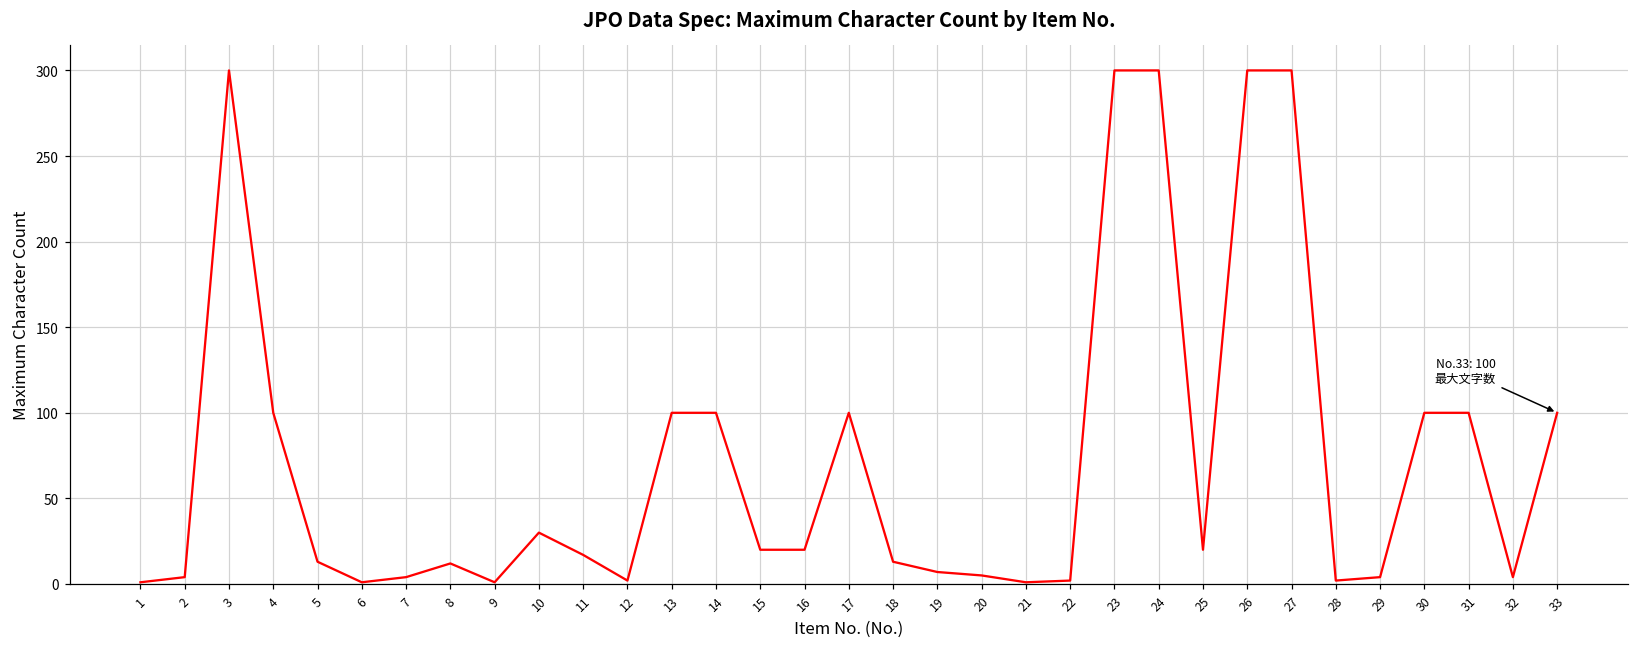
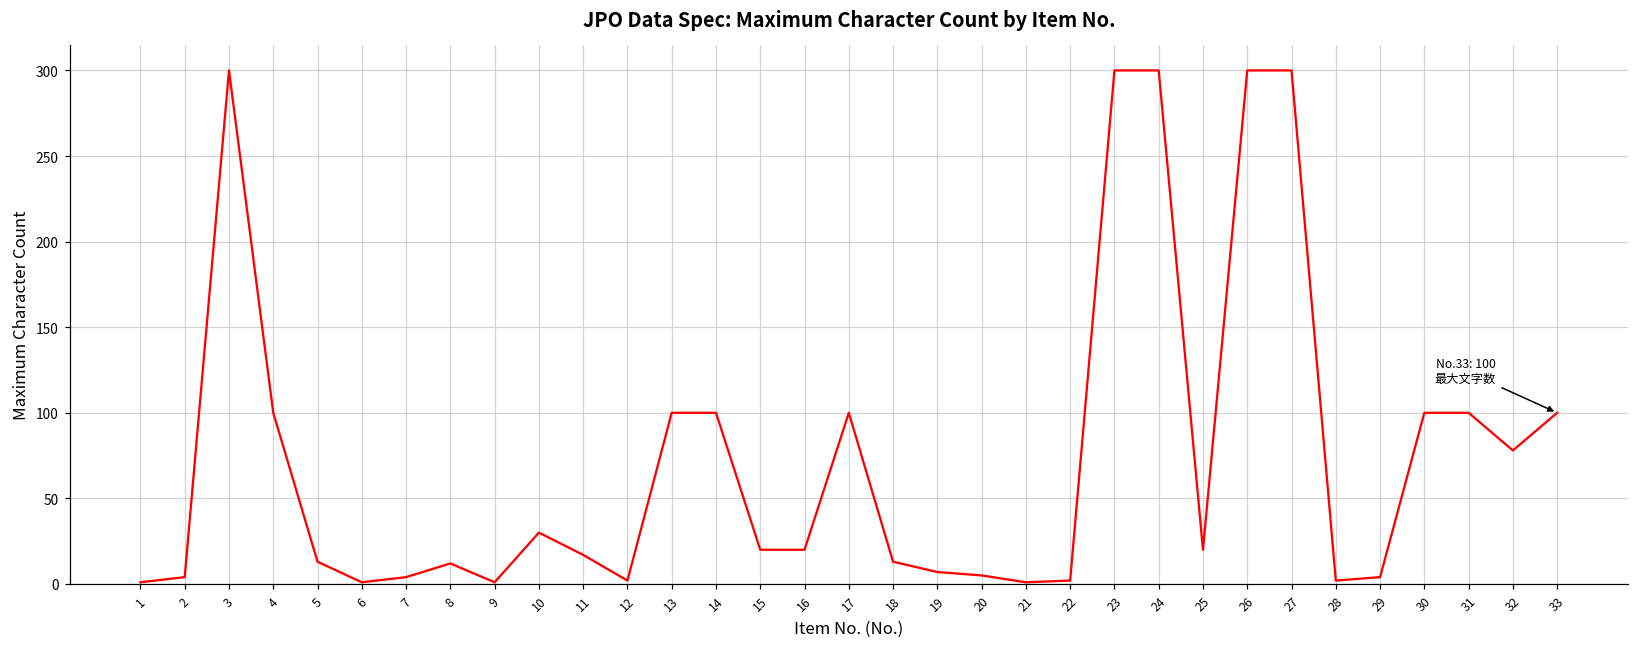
32: 4 -> 78
